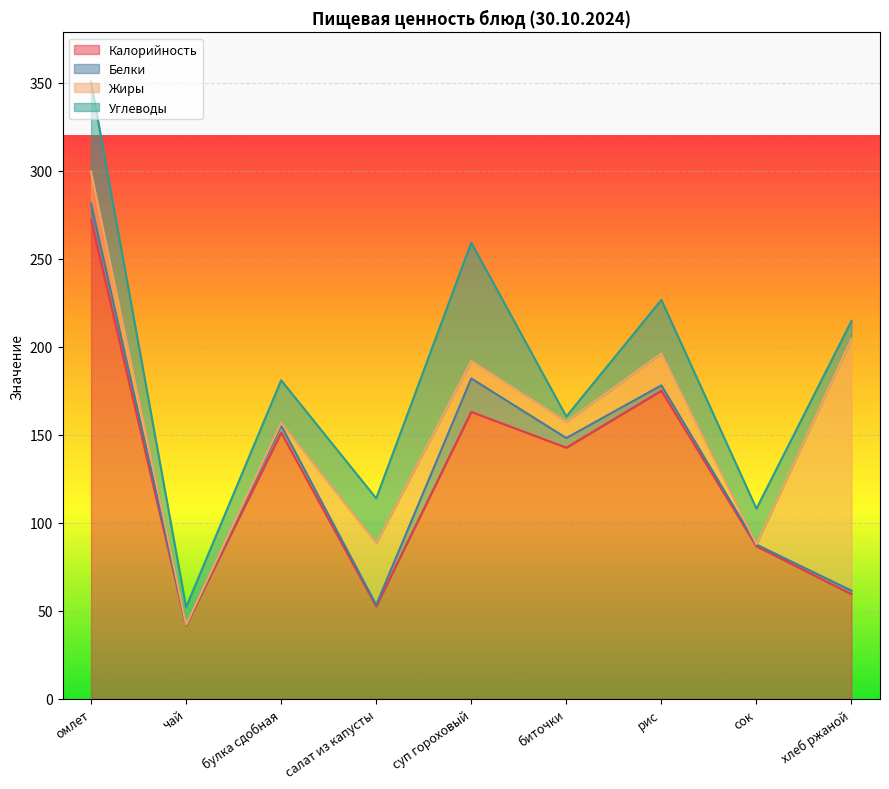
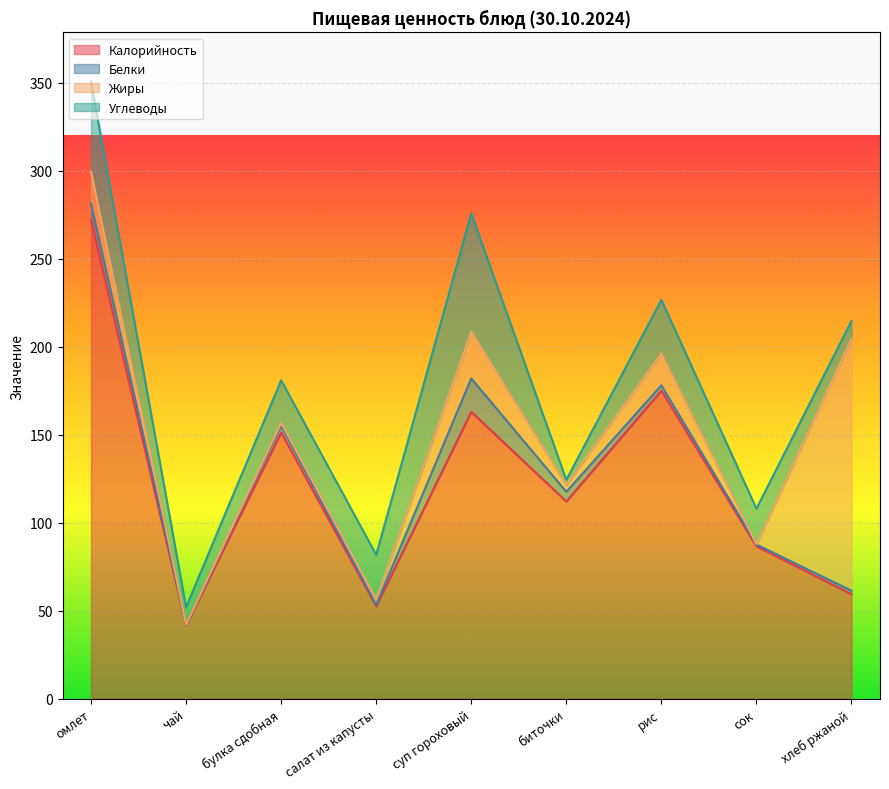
Жиры, салат из капусты: 35 -> 3
Жиры, суп гороховый: 10 -> 27
Калорийность, биточки: 143 -> 112
Жиры, биточки: 9 -> 4
